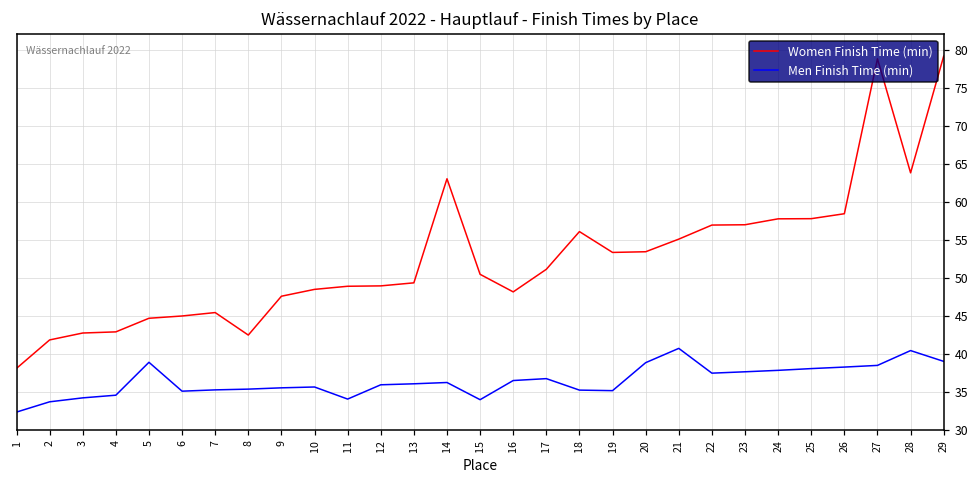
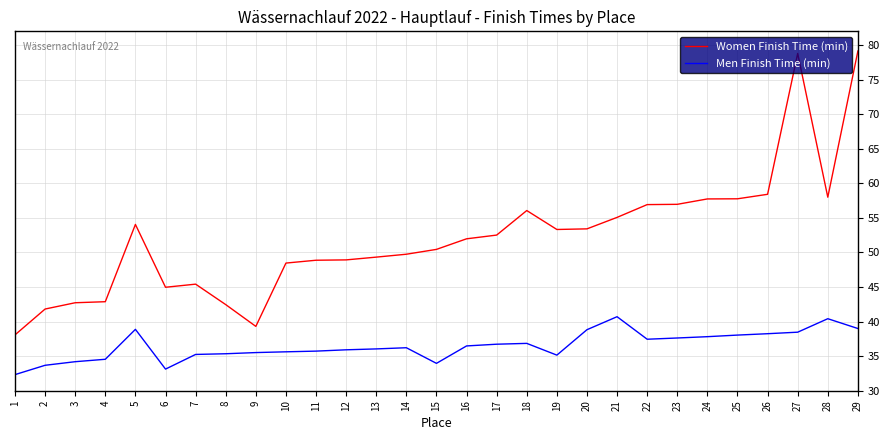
Women Finish Time (min), 5: 45 -> 54
Men Finish Time (min), 6: 35 -> 33
Women Finish Time (min), 9: 48 -> 39
Men Finish Time (min), 11: 34 -> 36
Women Finish Time (min), 14: 63 -> 50
Women Finish Time (min), 16: 48 -> 52
Women Finish Time (min), 17: 51 -> 53
Men Finish Time (min), 18: 35 -> 37
Women Finish Time (min), 28: 64 -> 58
